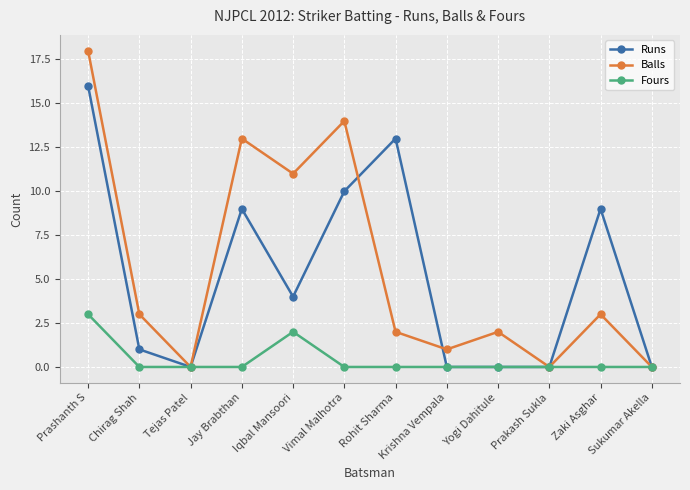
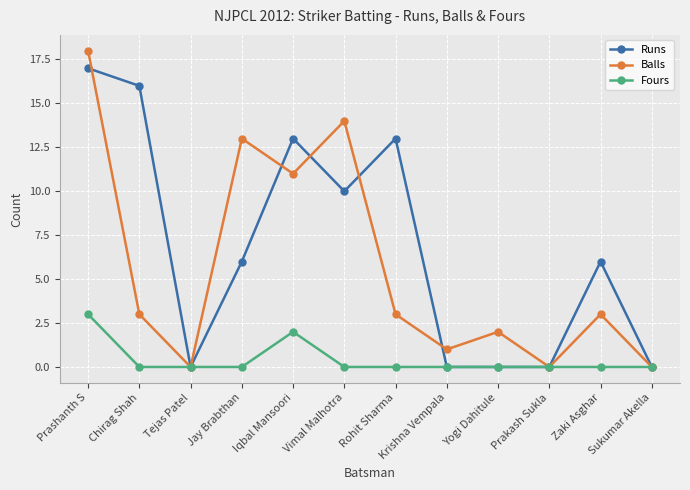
Runs, Prashanth S: 16 -> 17
Runs, Chirag Shah: 1 -> 16
Runs, Jay Brabthan: 9 -> 6
Runs, Iqbal Mansoori: 4 -> 13
Balls, Rohit Sharma: 2 -> 3
Runs, Zaki Asghar: 9 -> 6
